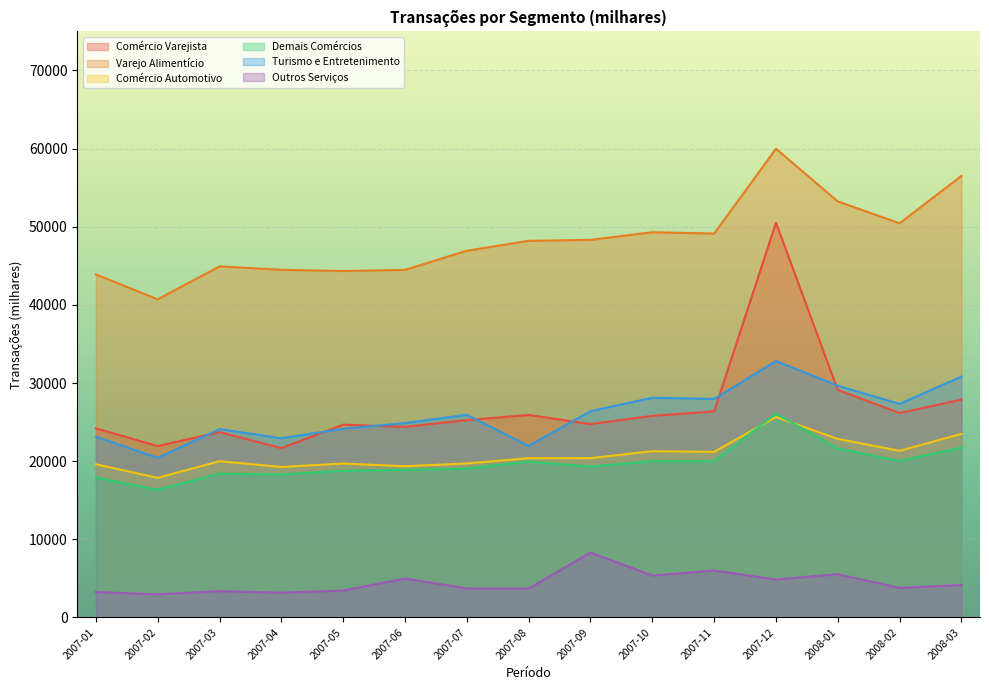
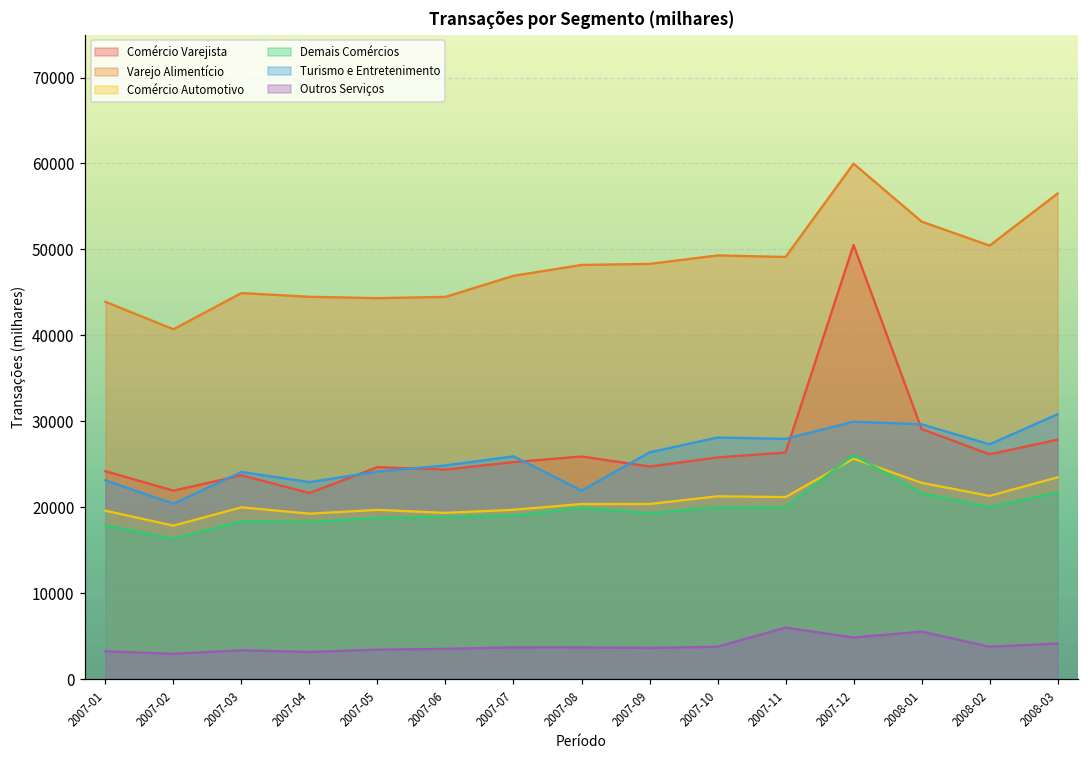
Outros Serviços, 2007-06: 5000 -> 4000
Outros Serviços, 2007-09: 8000 -> 4000
Outros Serviços, 2007-10: 5000 -> 4000
Turismo e Entretenimento, 2007-12: 33000 -> 30000
